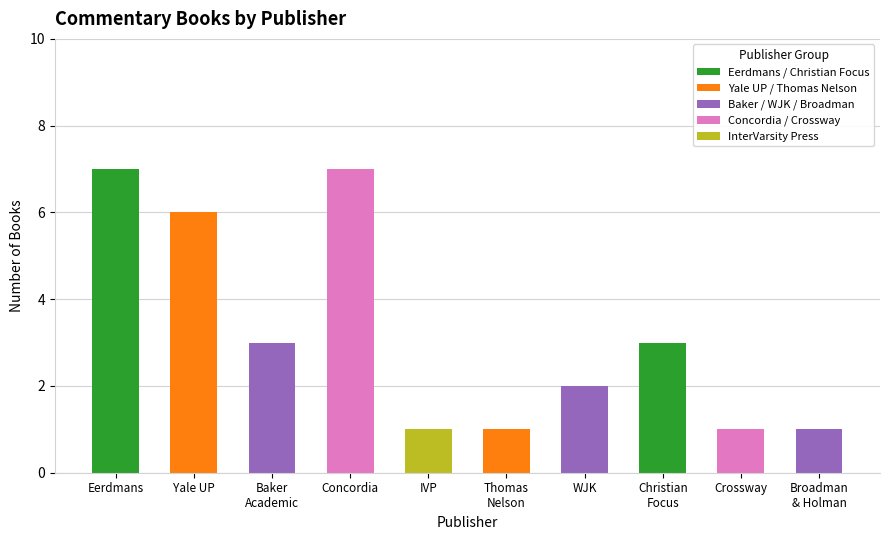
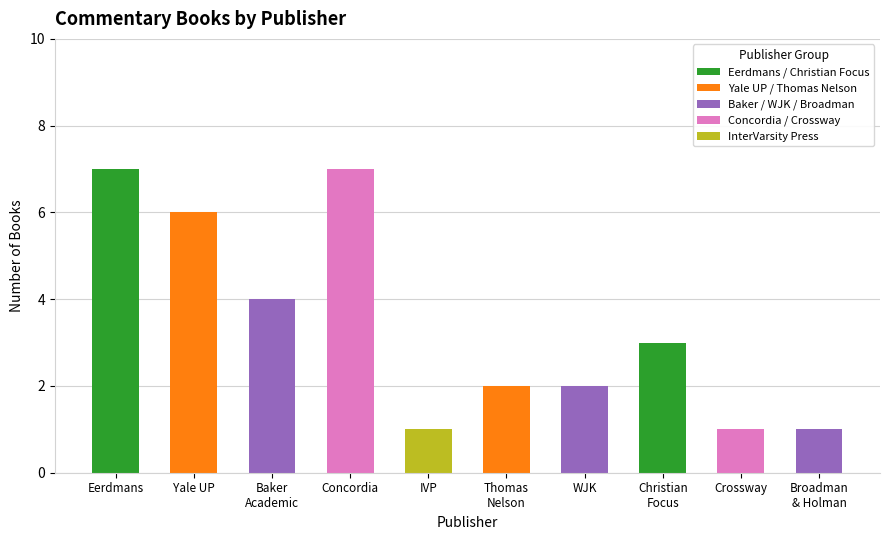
Baker Academic: 3 -> 4
Thomas Nelson: 1 -> 2
